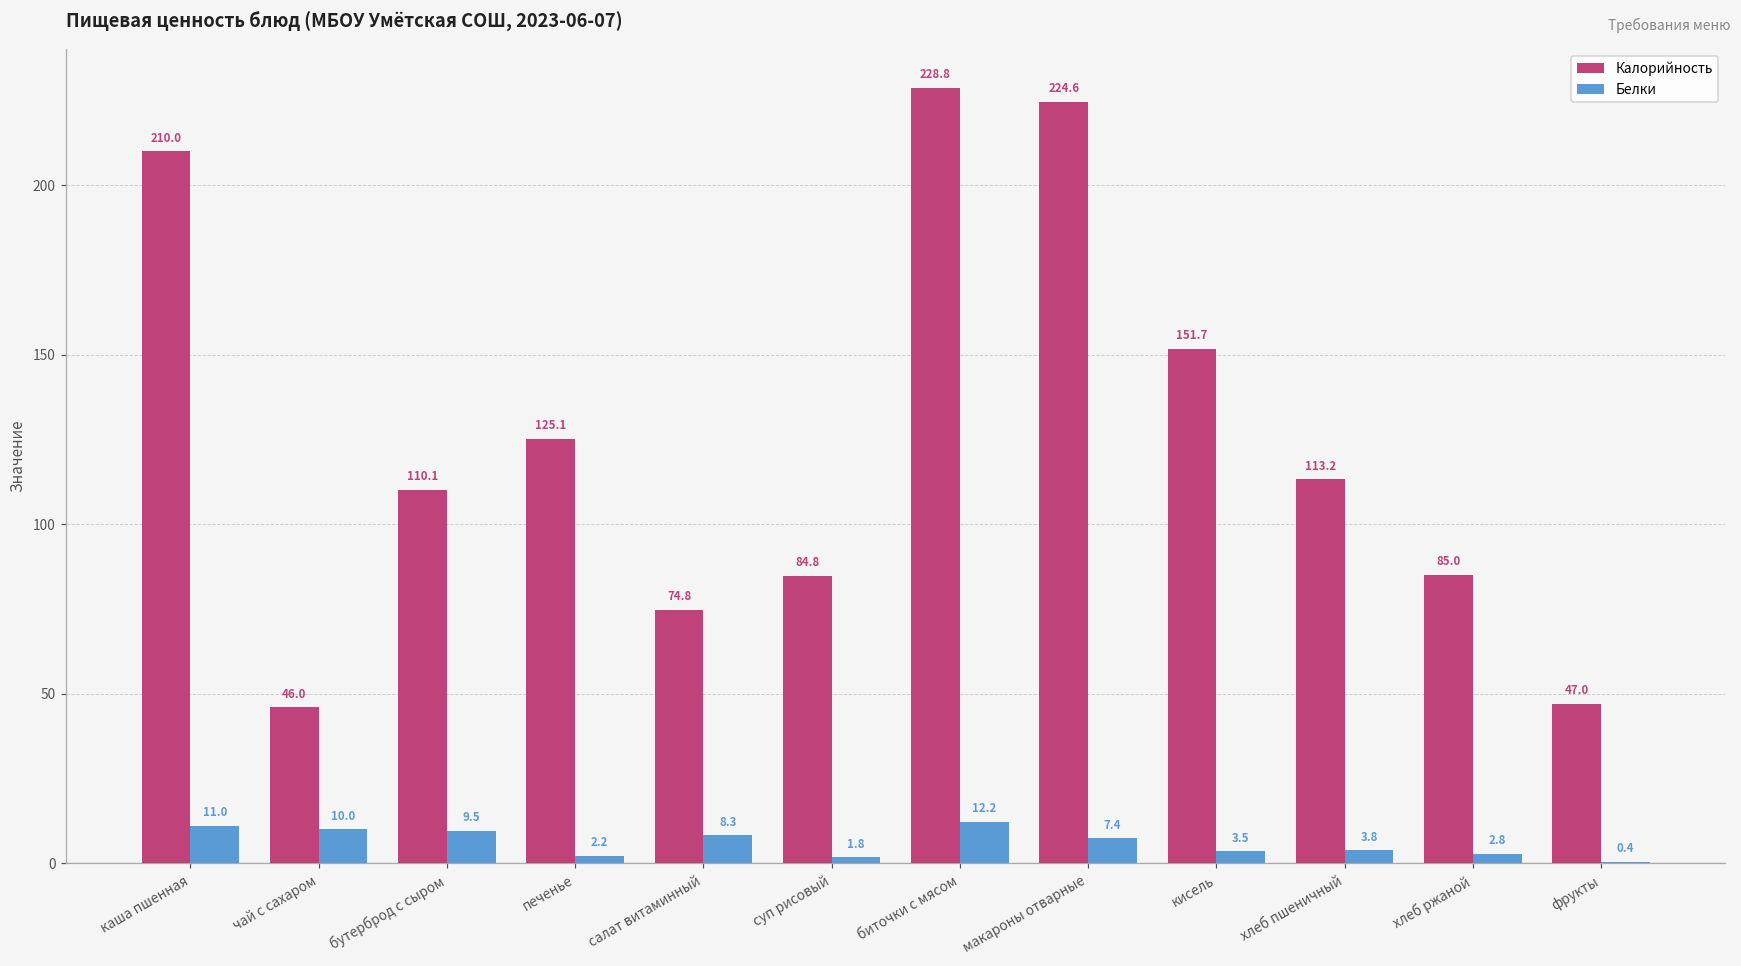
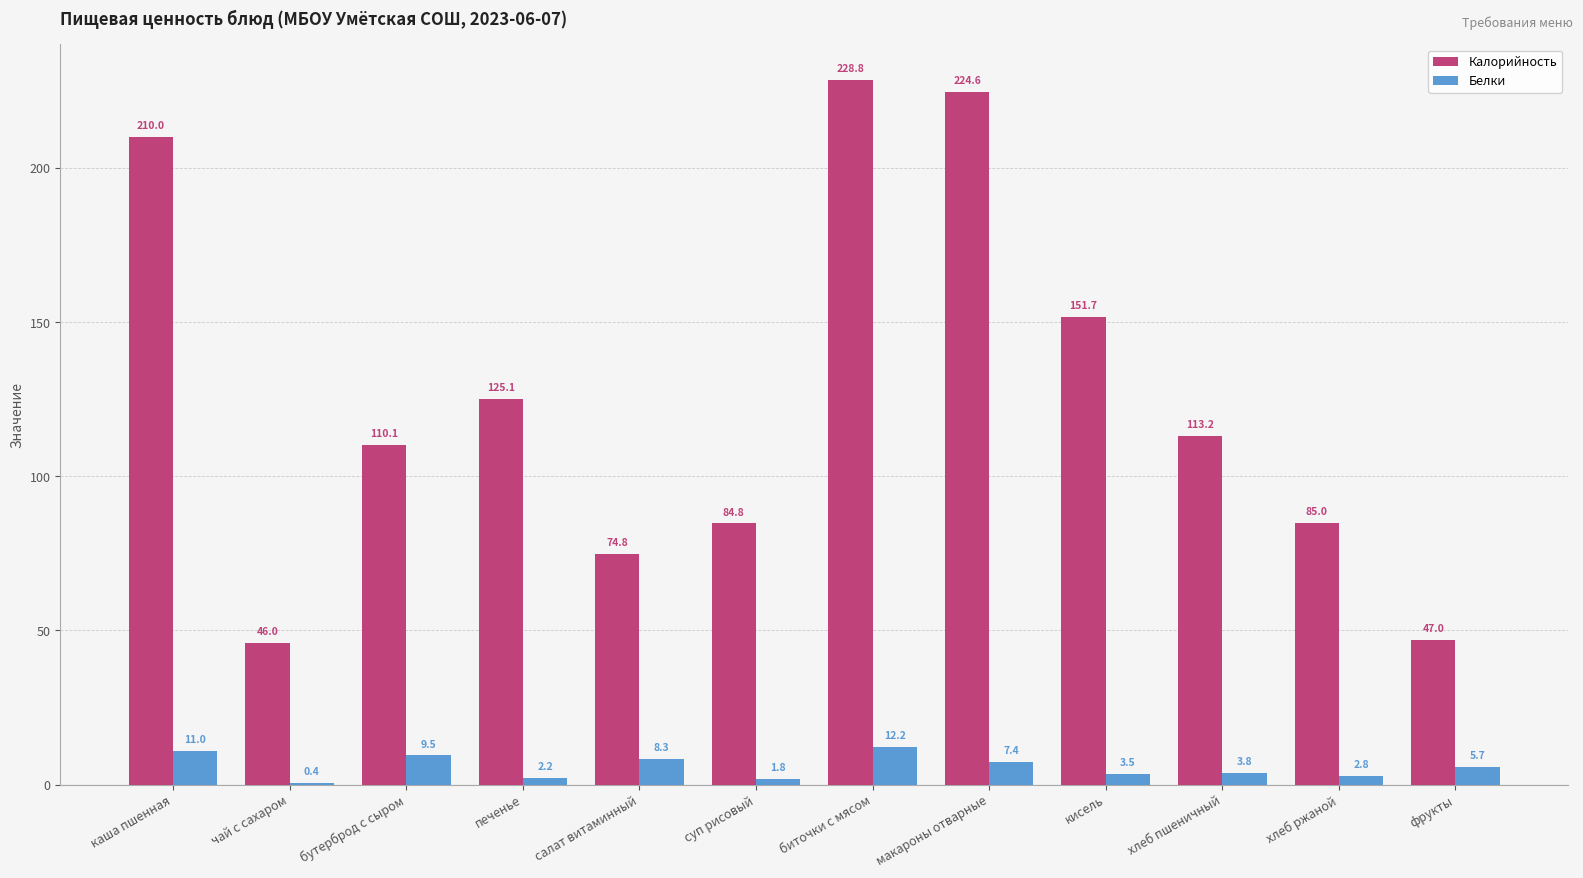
Белки, чай с сахаром: 10.0 -> 0.4
Белки, фрукты: 0.4 -> 5.7
